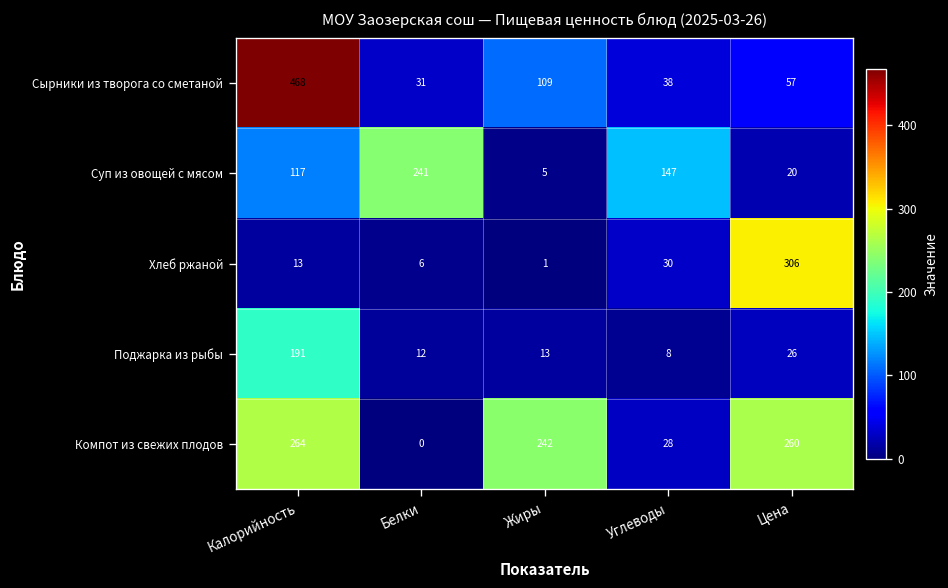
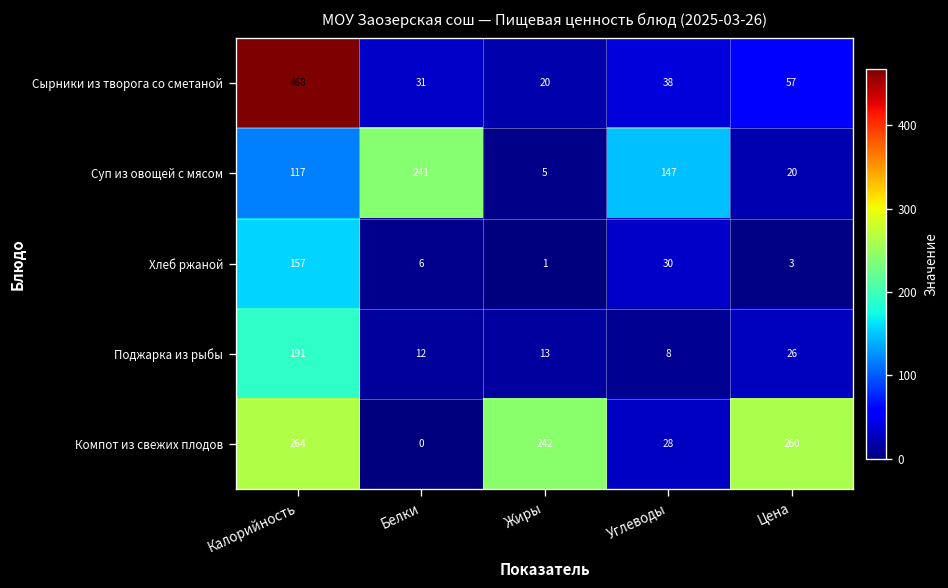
Сырники из творога со сметаной, Жиры: 109 -> 20
Хлеб ржаной, Калорийность: 13 -> 157
Хлеб ржаной, Цена: 306 -> 3
